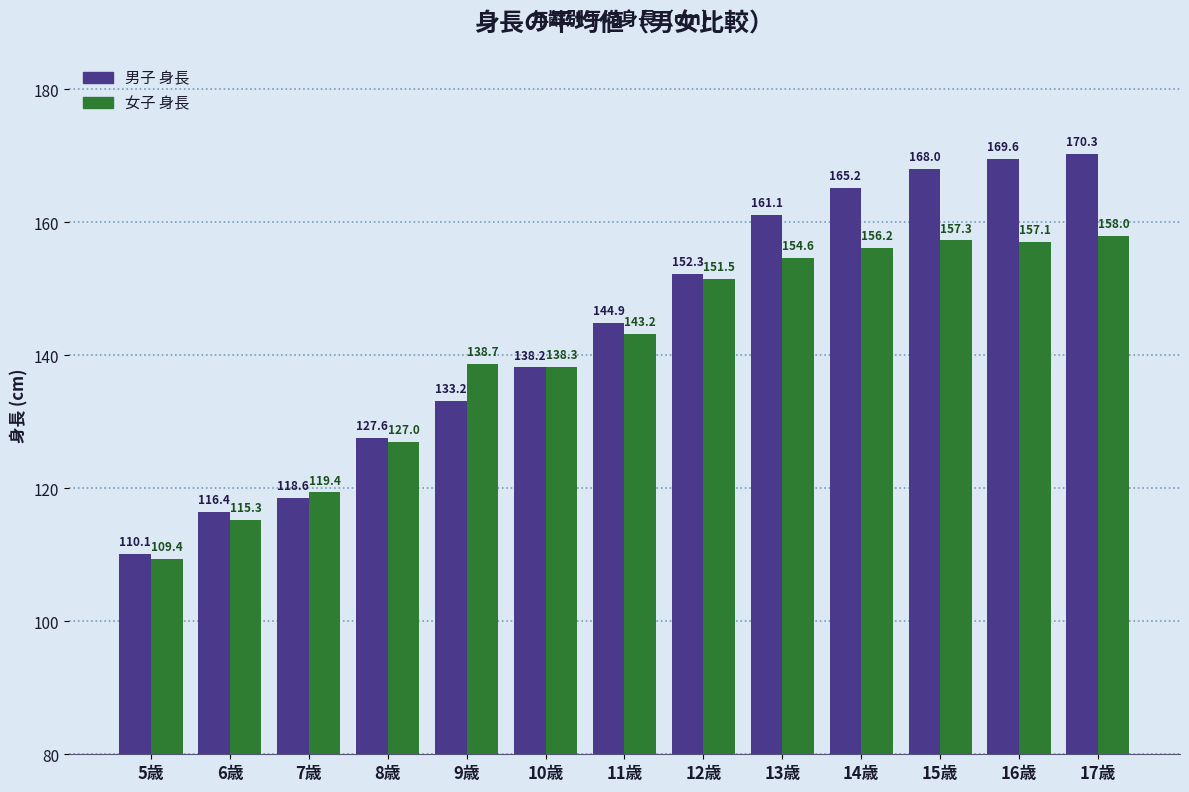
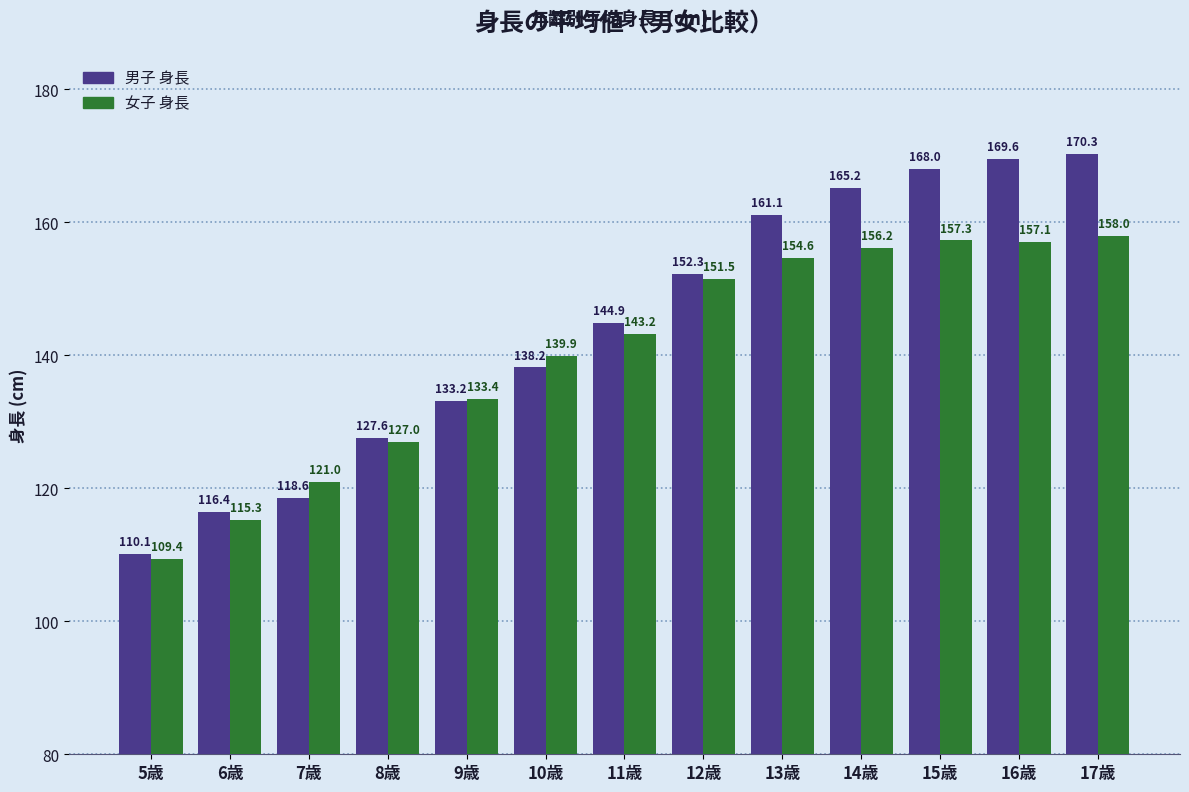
女子 身長, 7歳: 119.4 -> 121.0
女子 身長, 9歳: 138.7 -> 133.4
女子 身長, 10歳: 138.3 -> 139.9
